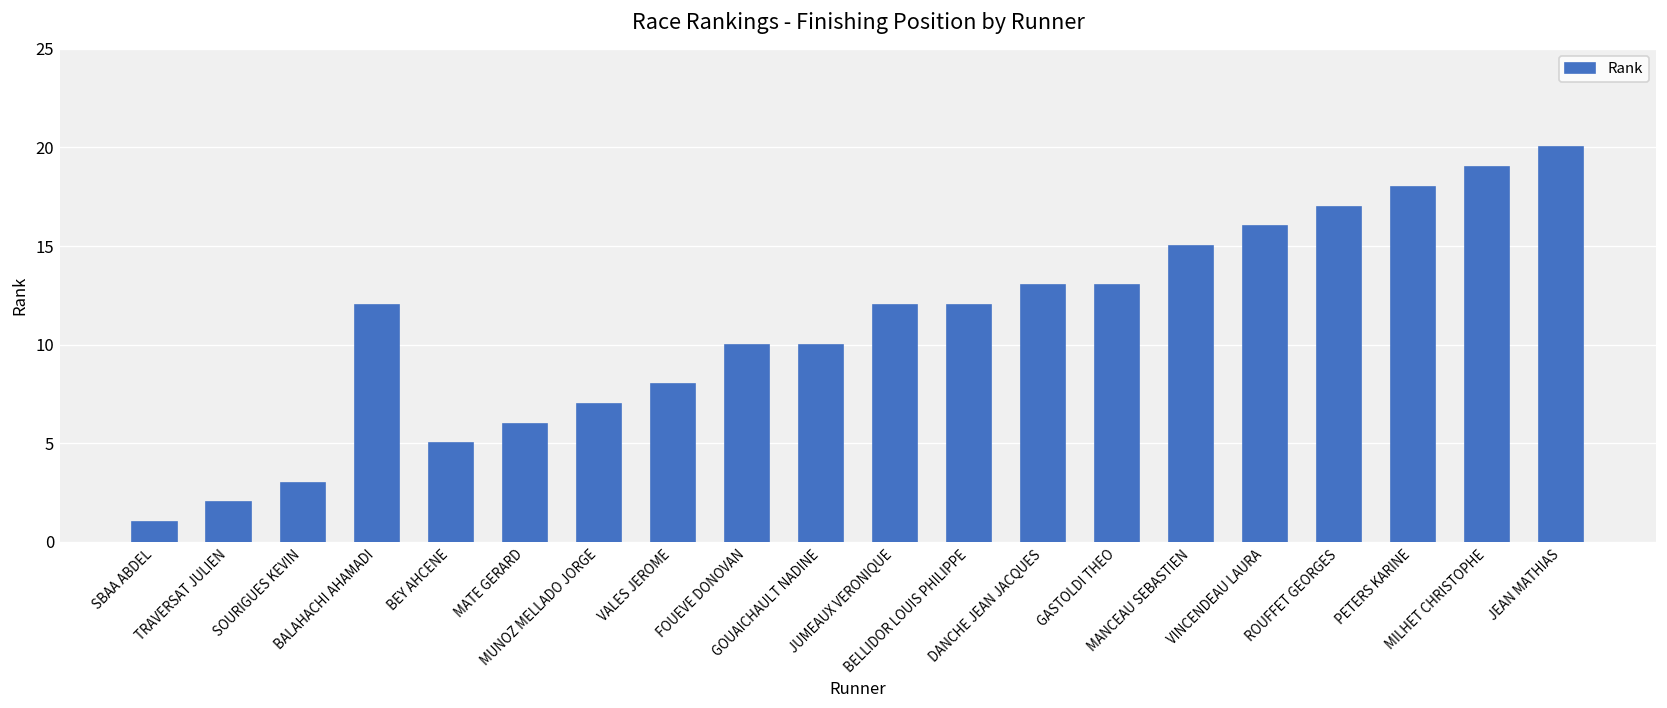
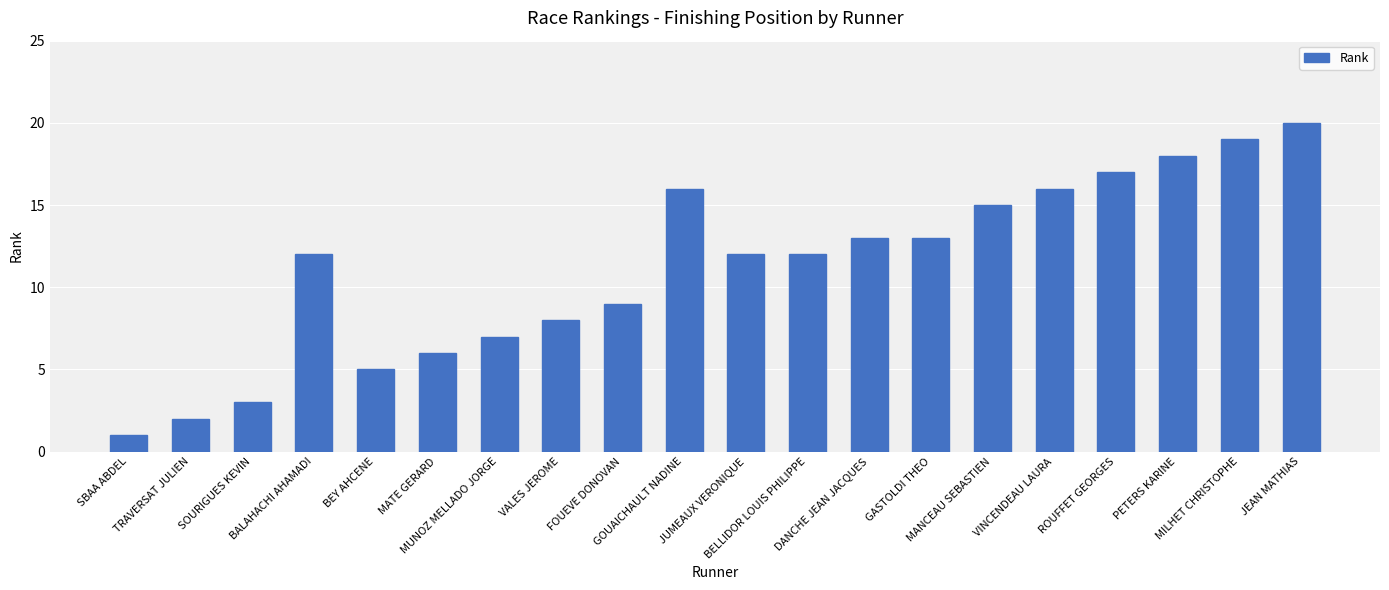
FOUEVE DONOVAN: 10 -> 9
GOUAICHAULT NADINE: 10 -> 16
